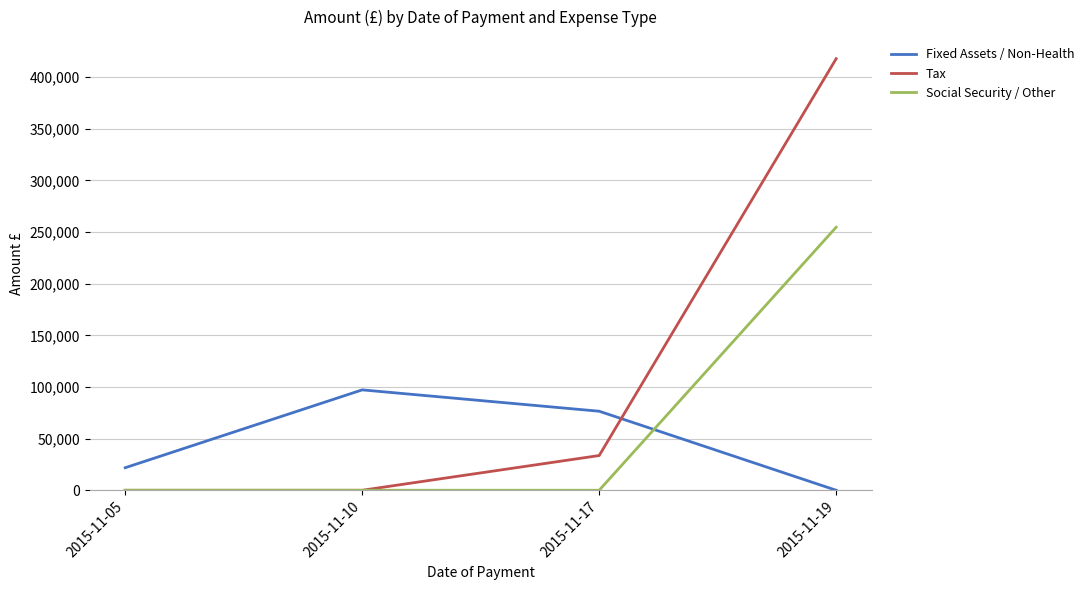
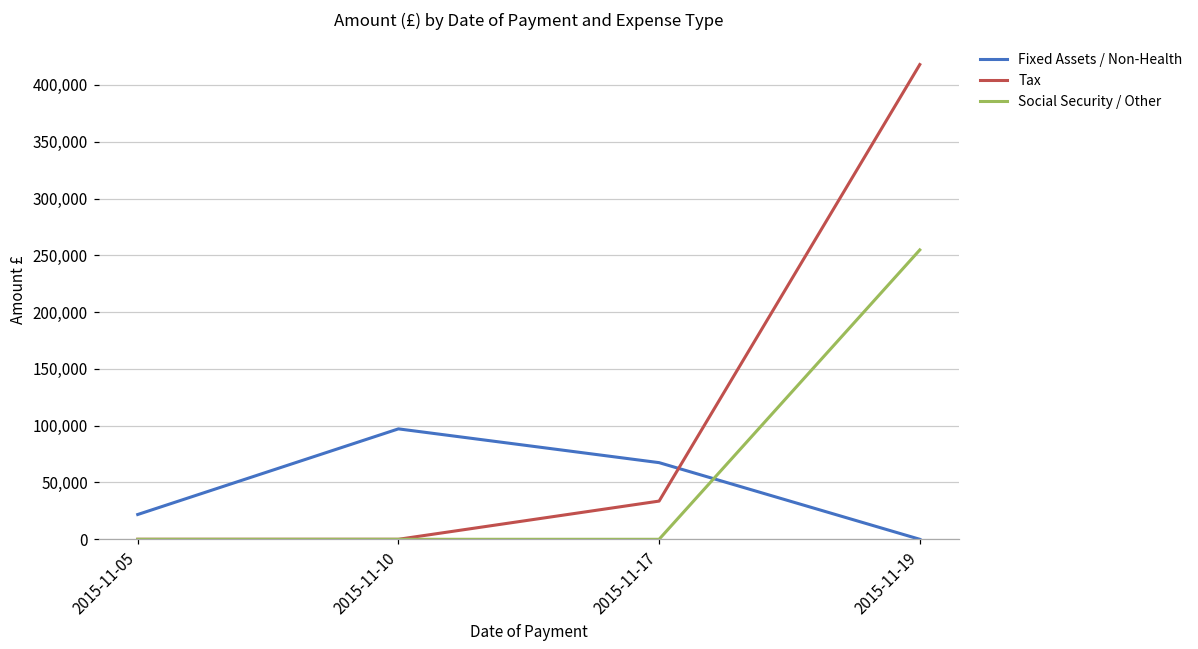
Fixed Assets / Non-Health, 2015-11-17: 77,000 -> 67,000
